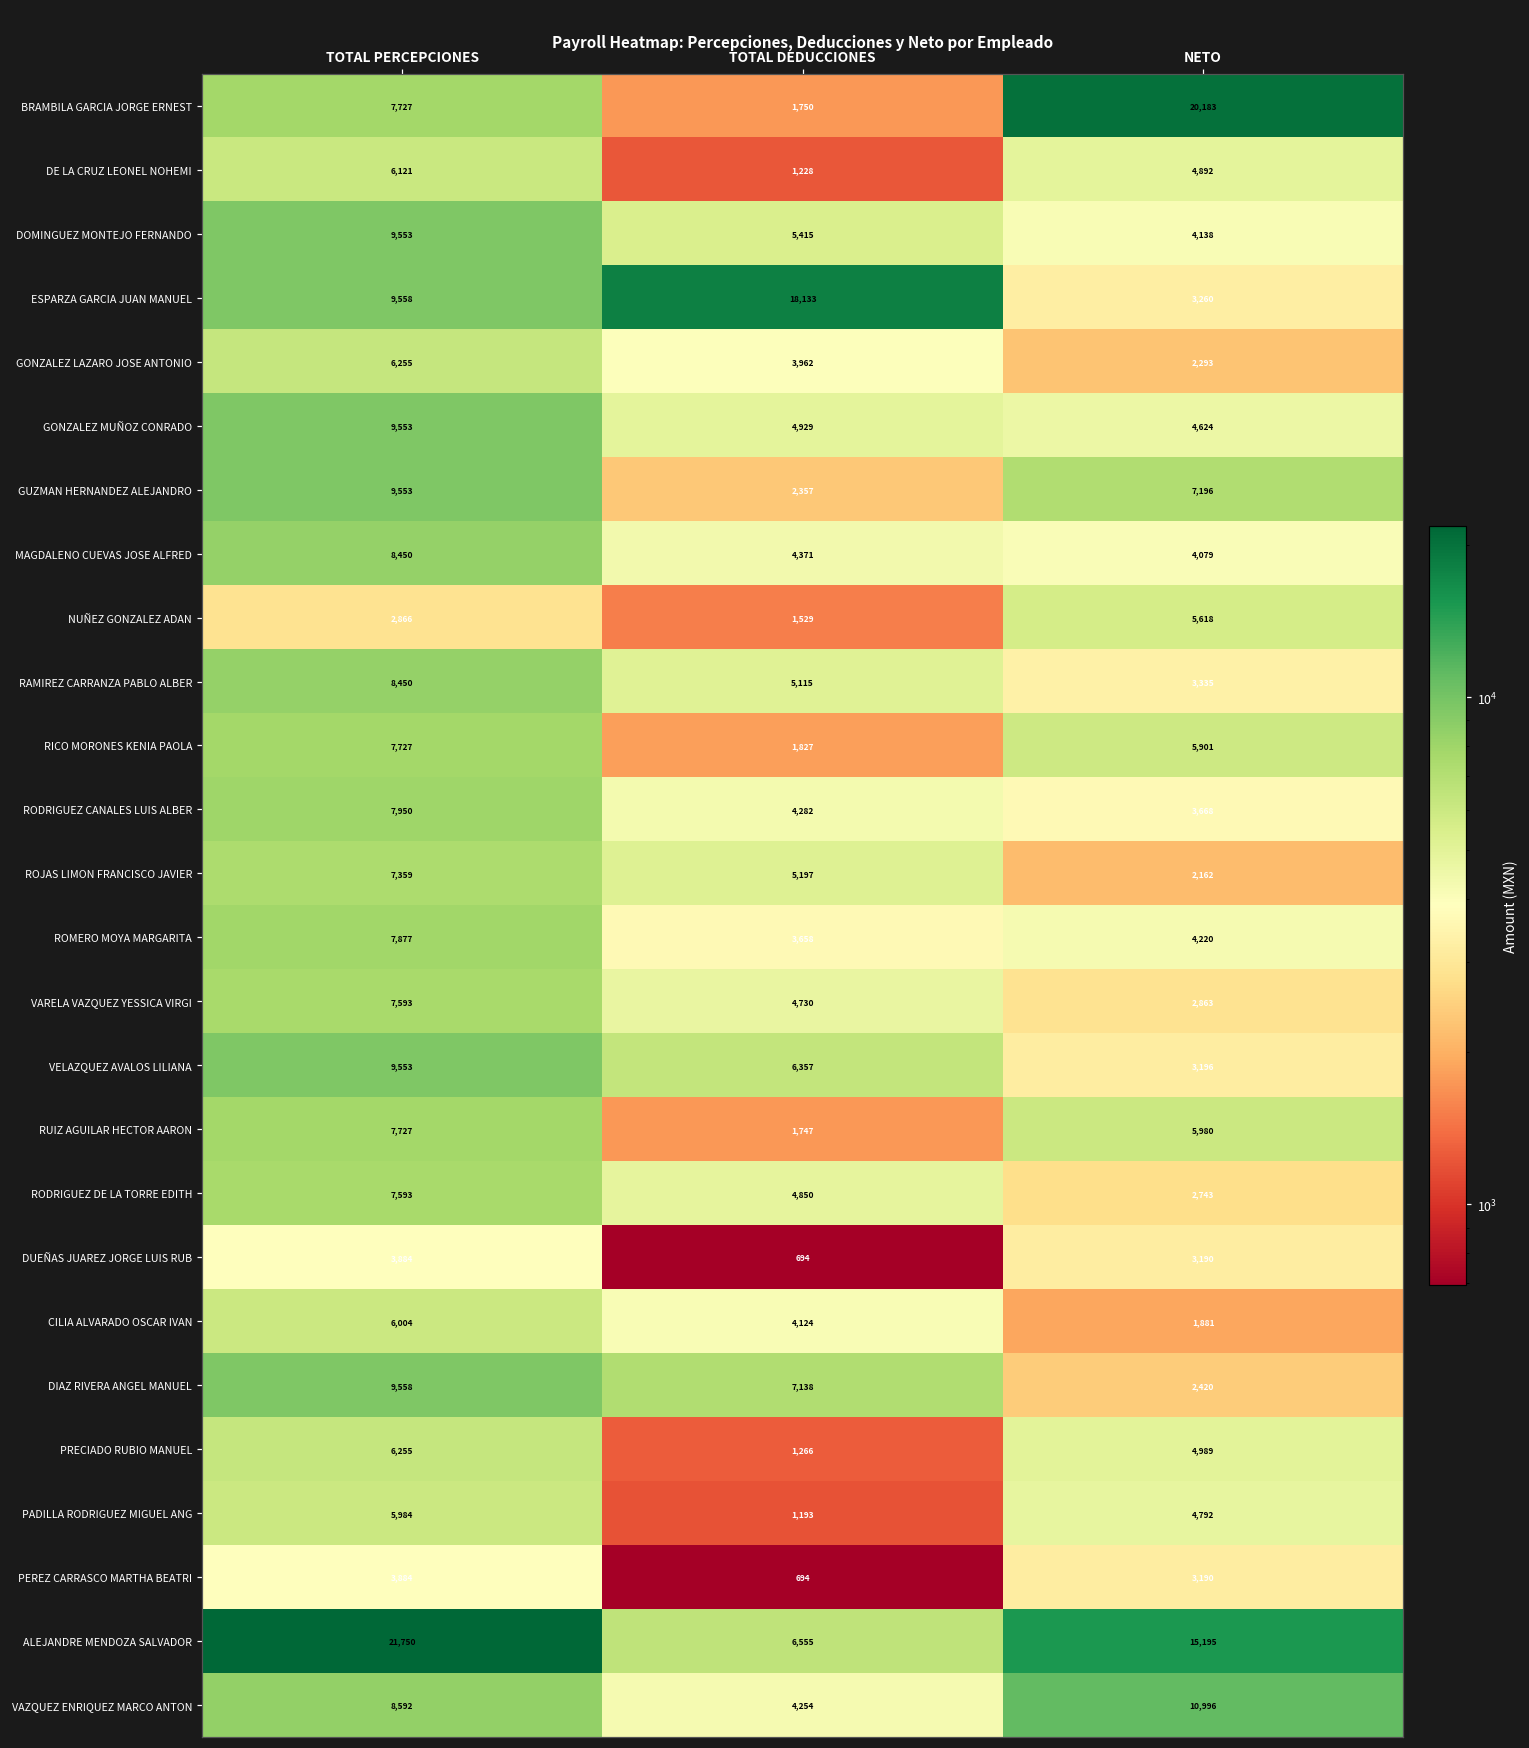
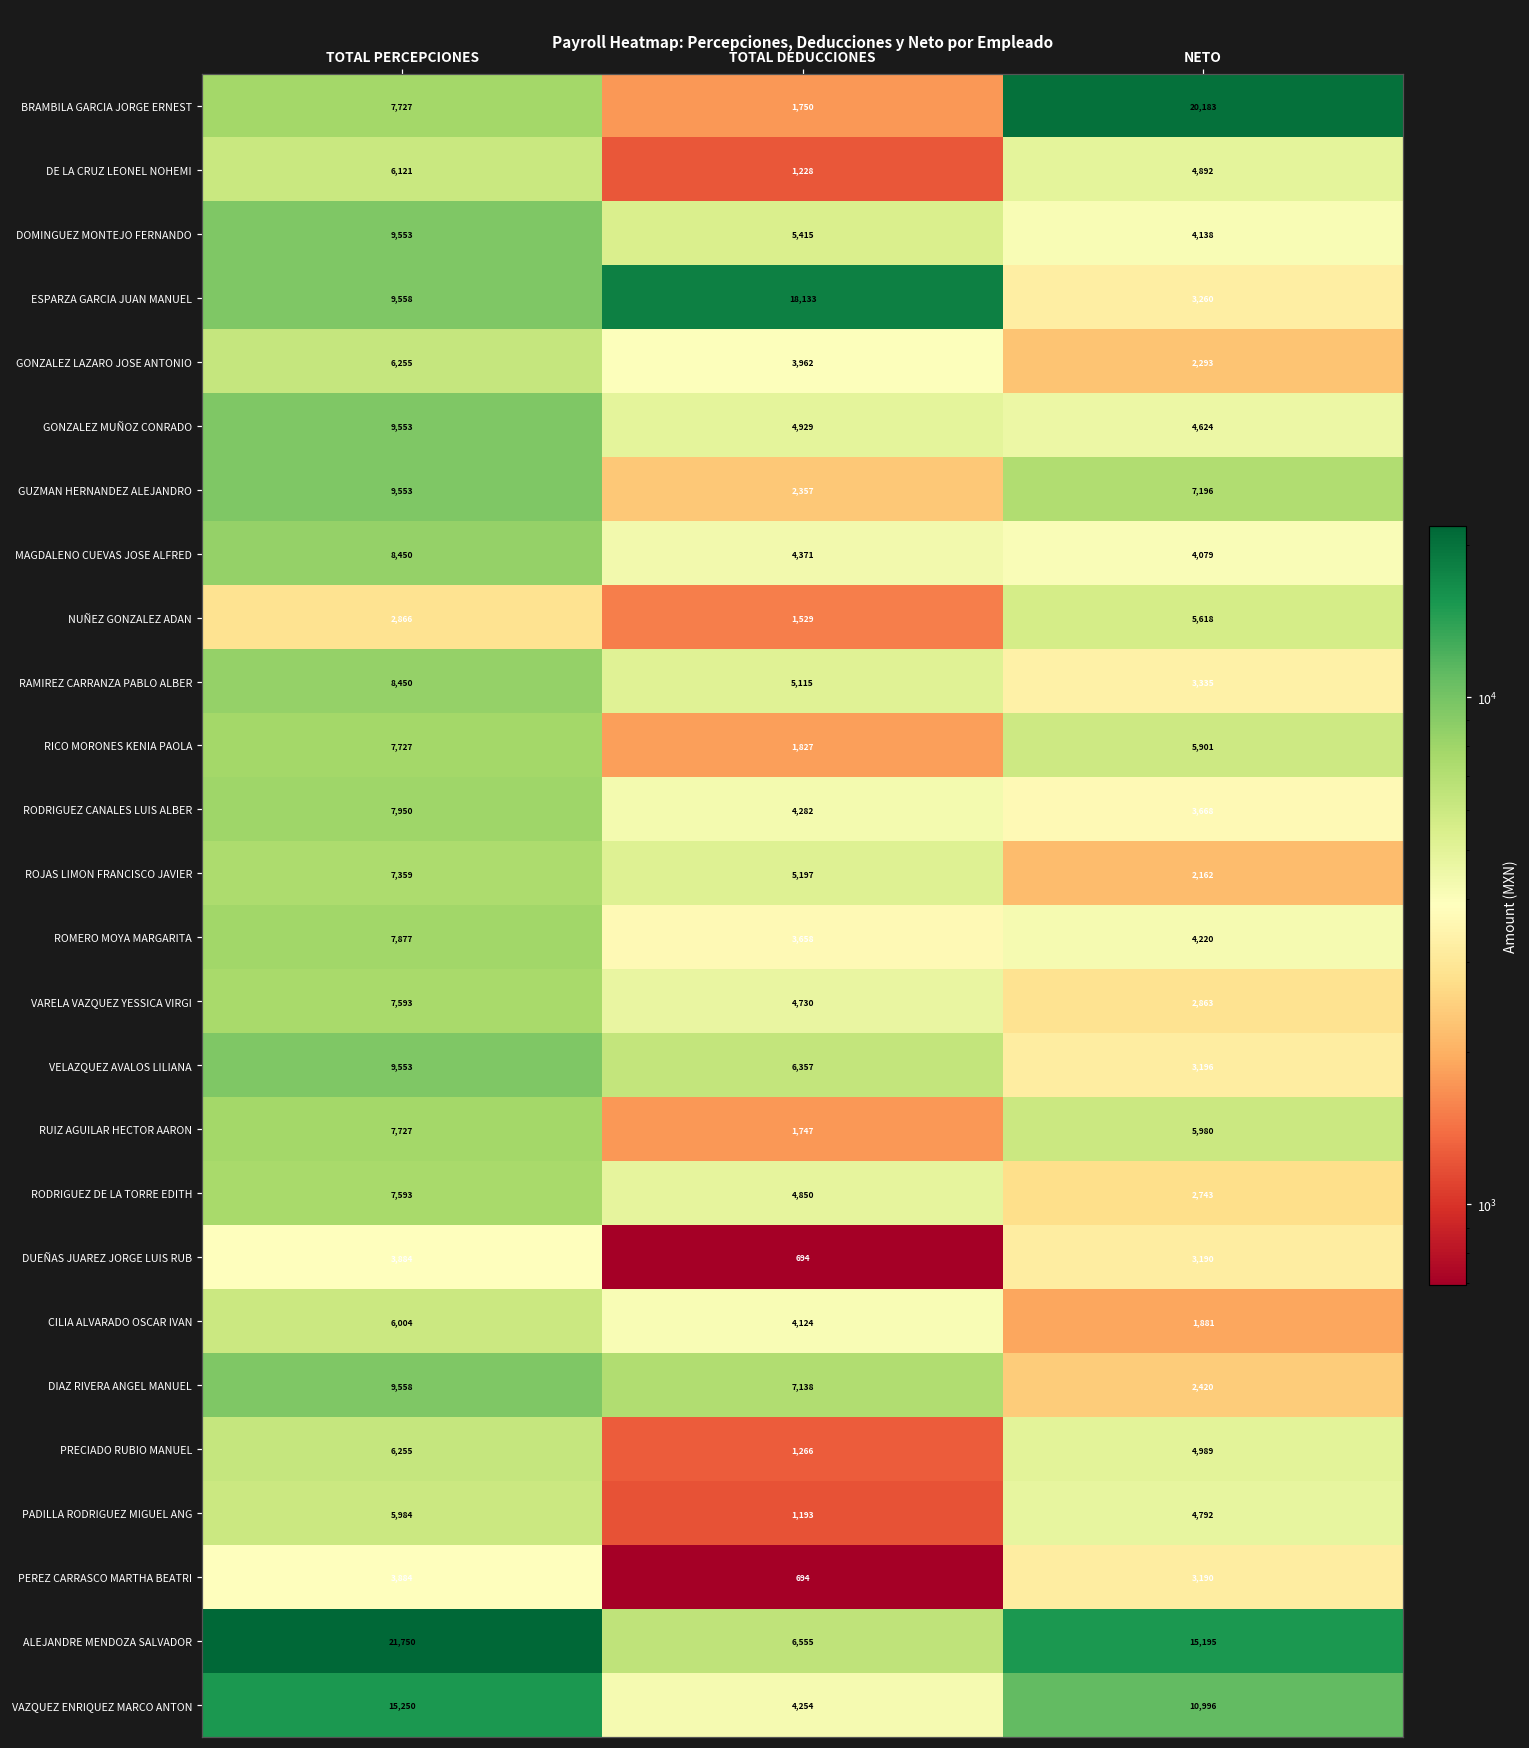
VAZQUEZ ENRIQUEZ MARCO ANTON, TOTAL PERCEPCIONES: 8,592 -> 15,250
